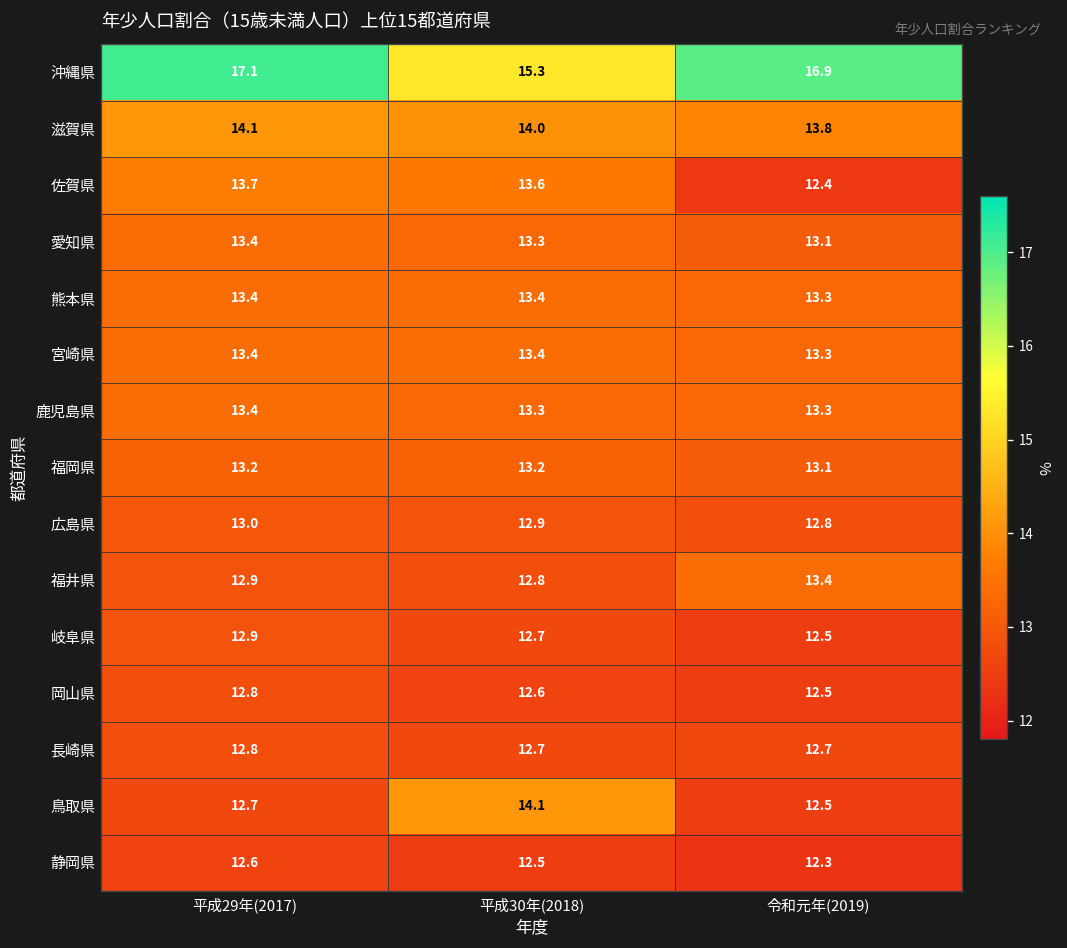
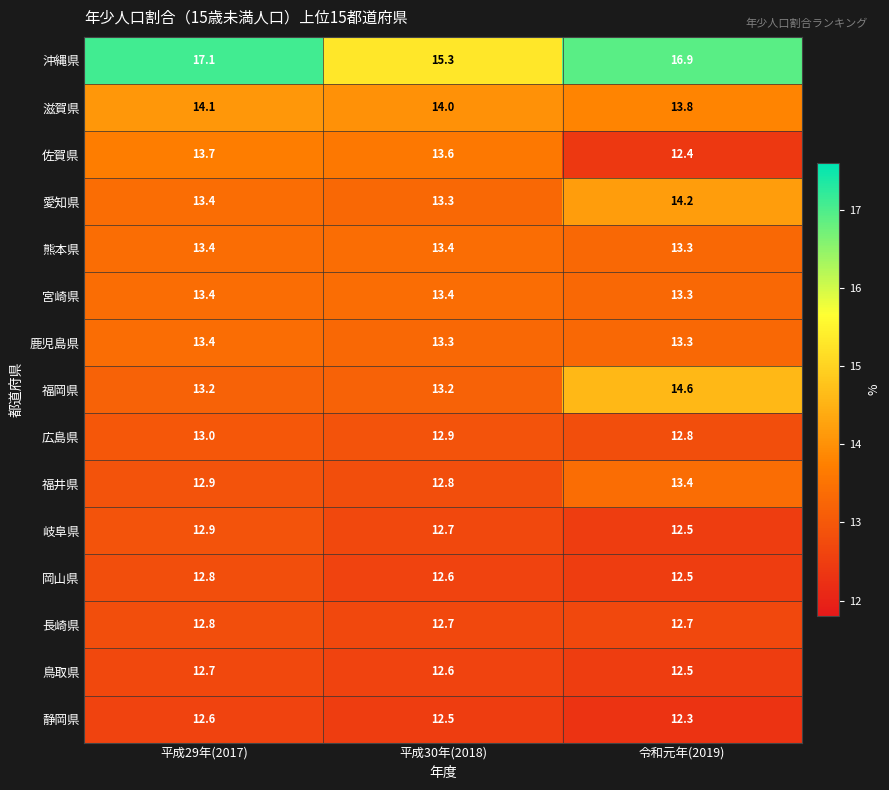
愛知県, 令和元年(2019): 13.1 -> 14.2
福岡県, 令和元年(2019): 13.1 -> 14.6
鳥取県, 平成30年(2018): 14.1 -> 12.6
